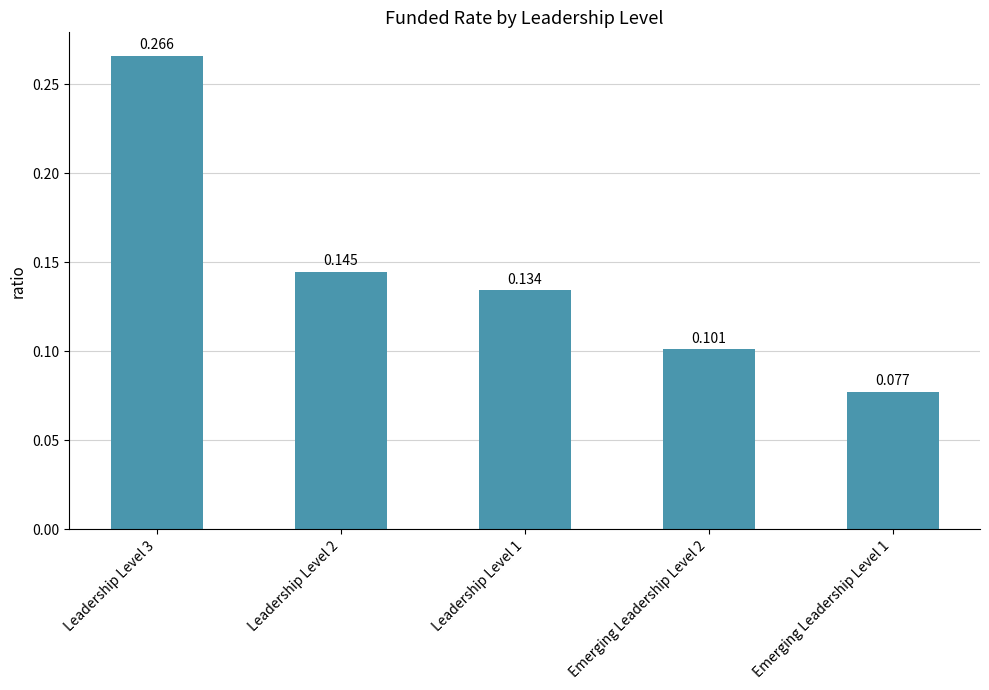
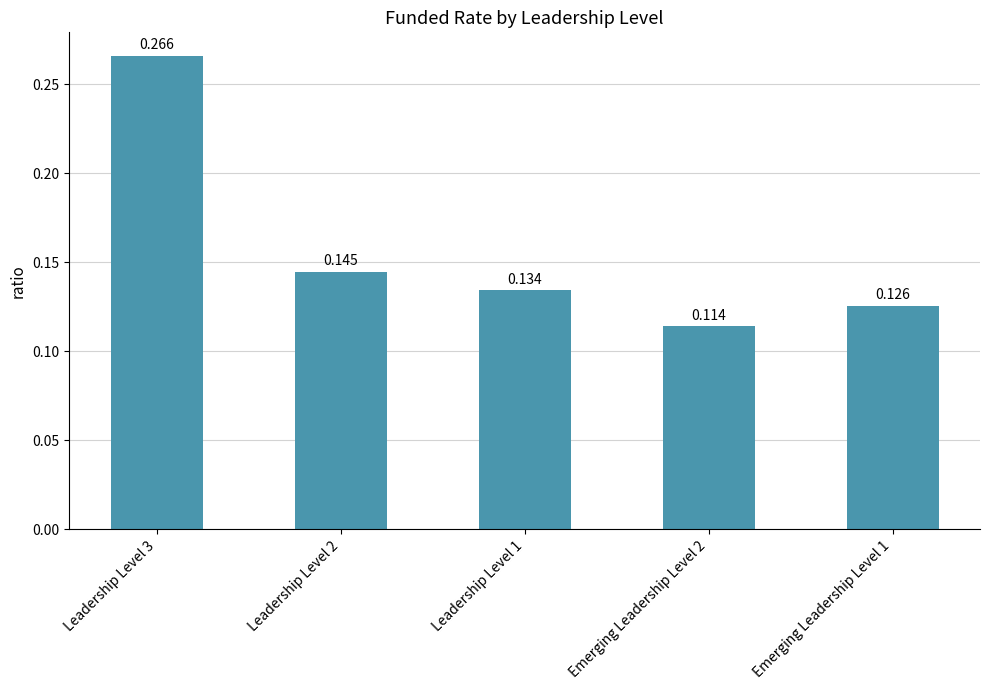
Emerging Leadership Level 2: 0.101 -> 0.114
Emerging Leadership Level 1: 0.077 -> 0.126
